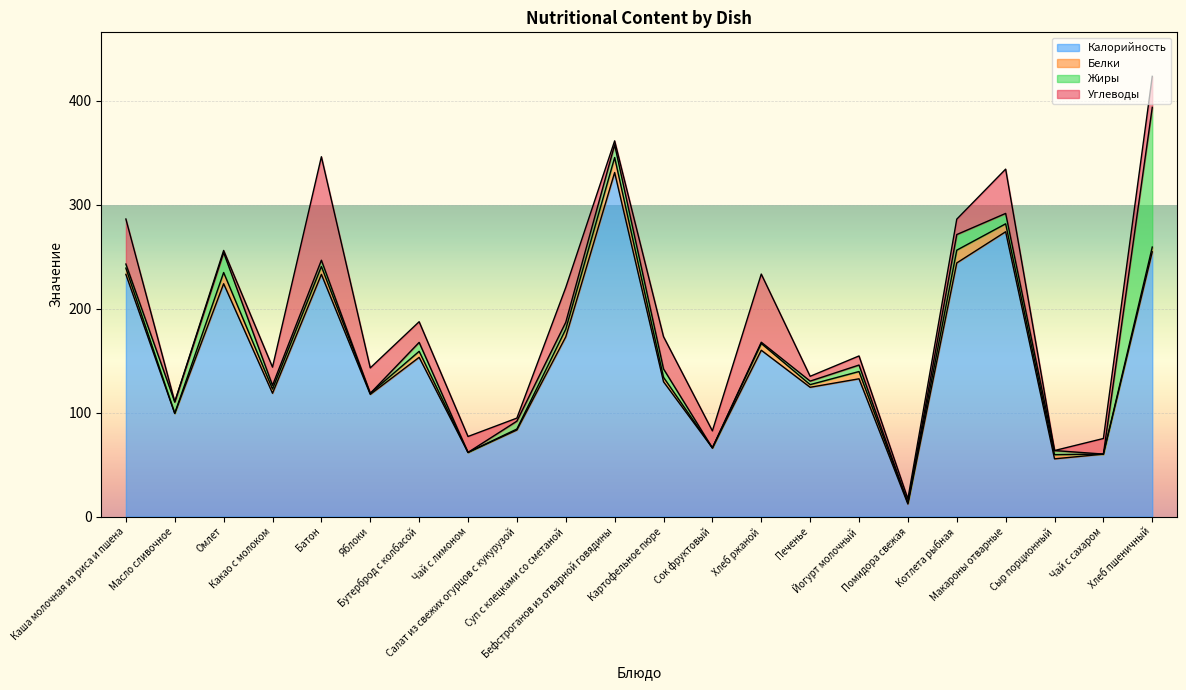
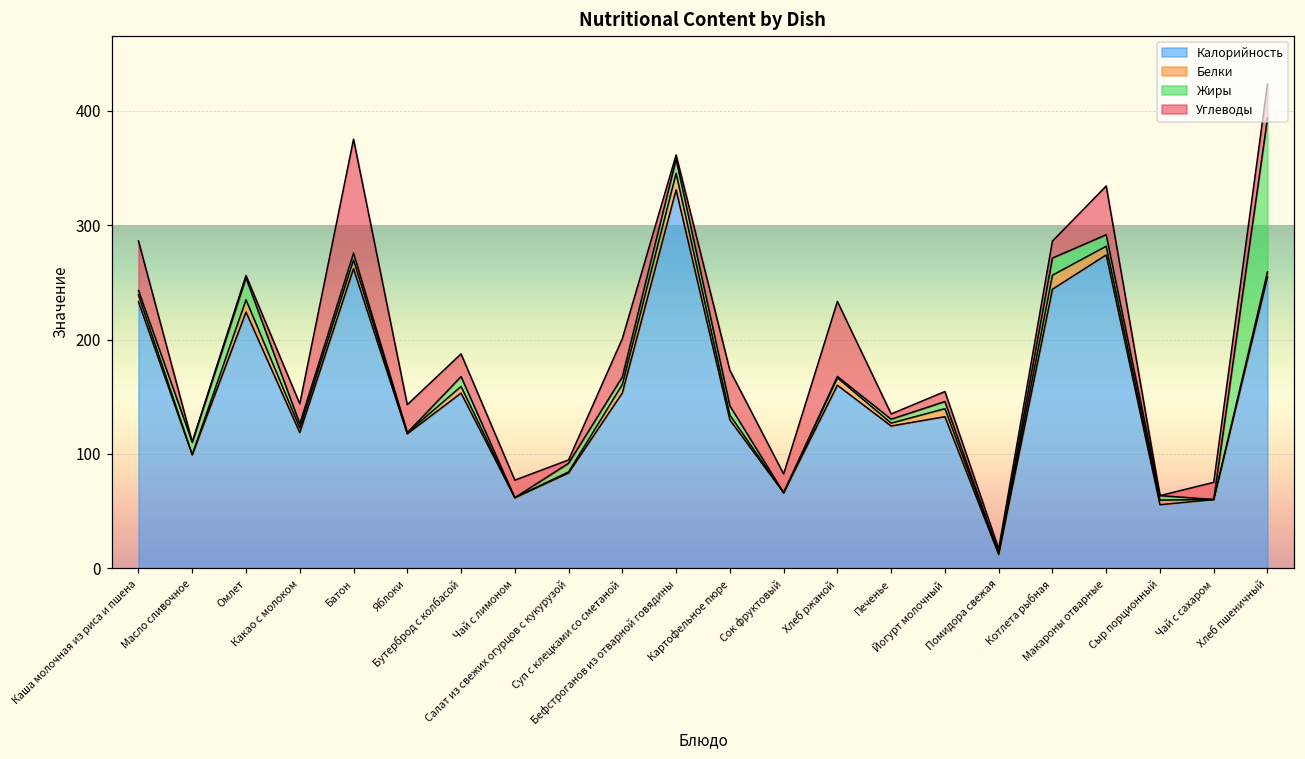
Калорийность, Батон: 233 -> 262
Калорийность, Суп с клецками со сметаной: 173 -> 153
